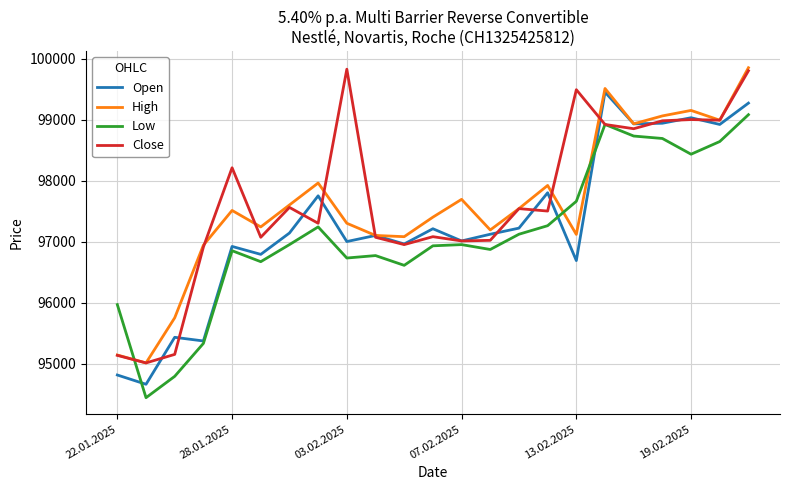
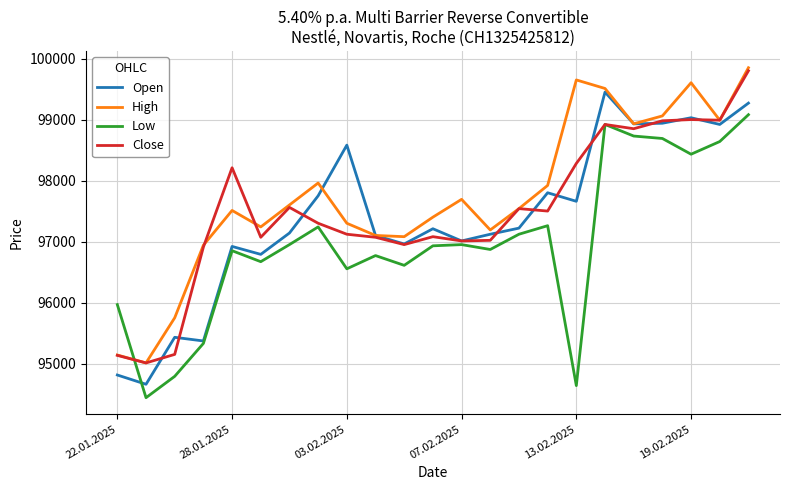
Open, 03.02.2025: 97000 -> 98600
Low, 03.02.2025: 96700 -> 96600
Close, 03.02.2025: 99800 -> 97100
Open, 13.02.2025: 96700 -> 97700
High, 13.02.2025: 97100 -> 99700
Low, 13.02.2025: 97700 -> 94600
Close, 13.02.2025: 99500 -> 98300
High, 19.02.2025: 99200 -> 99600
